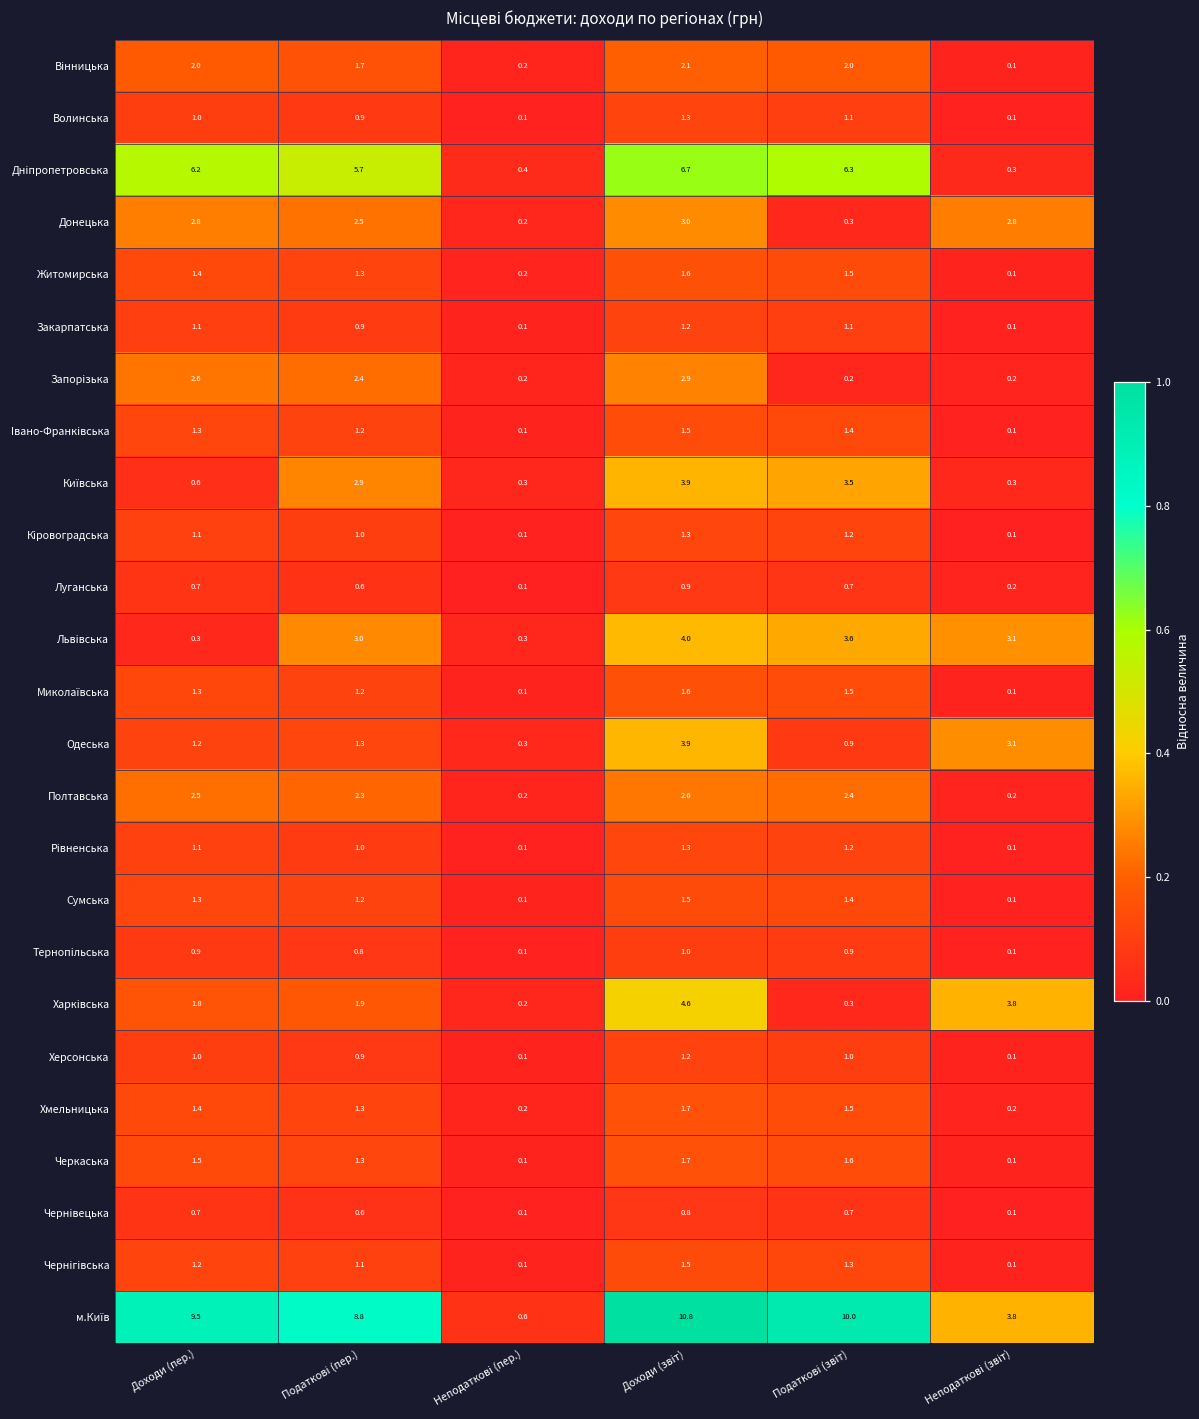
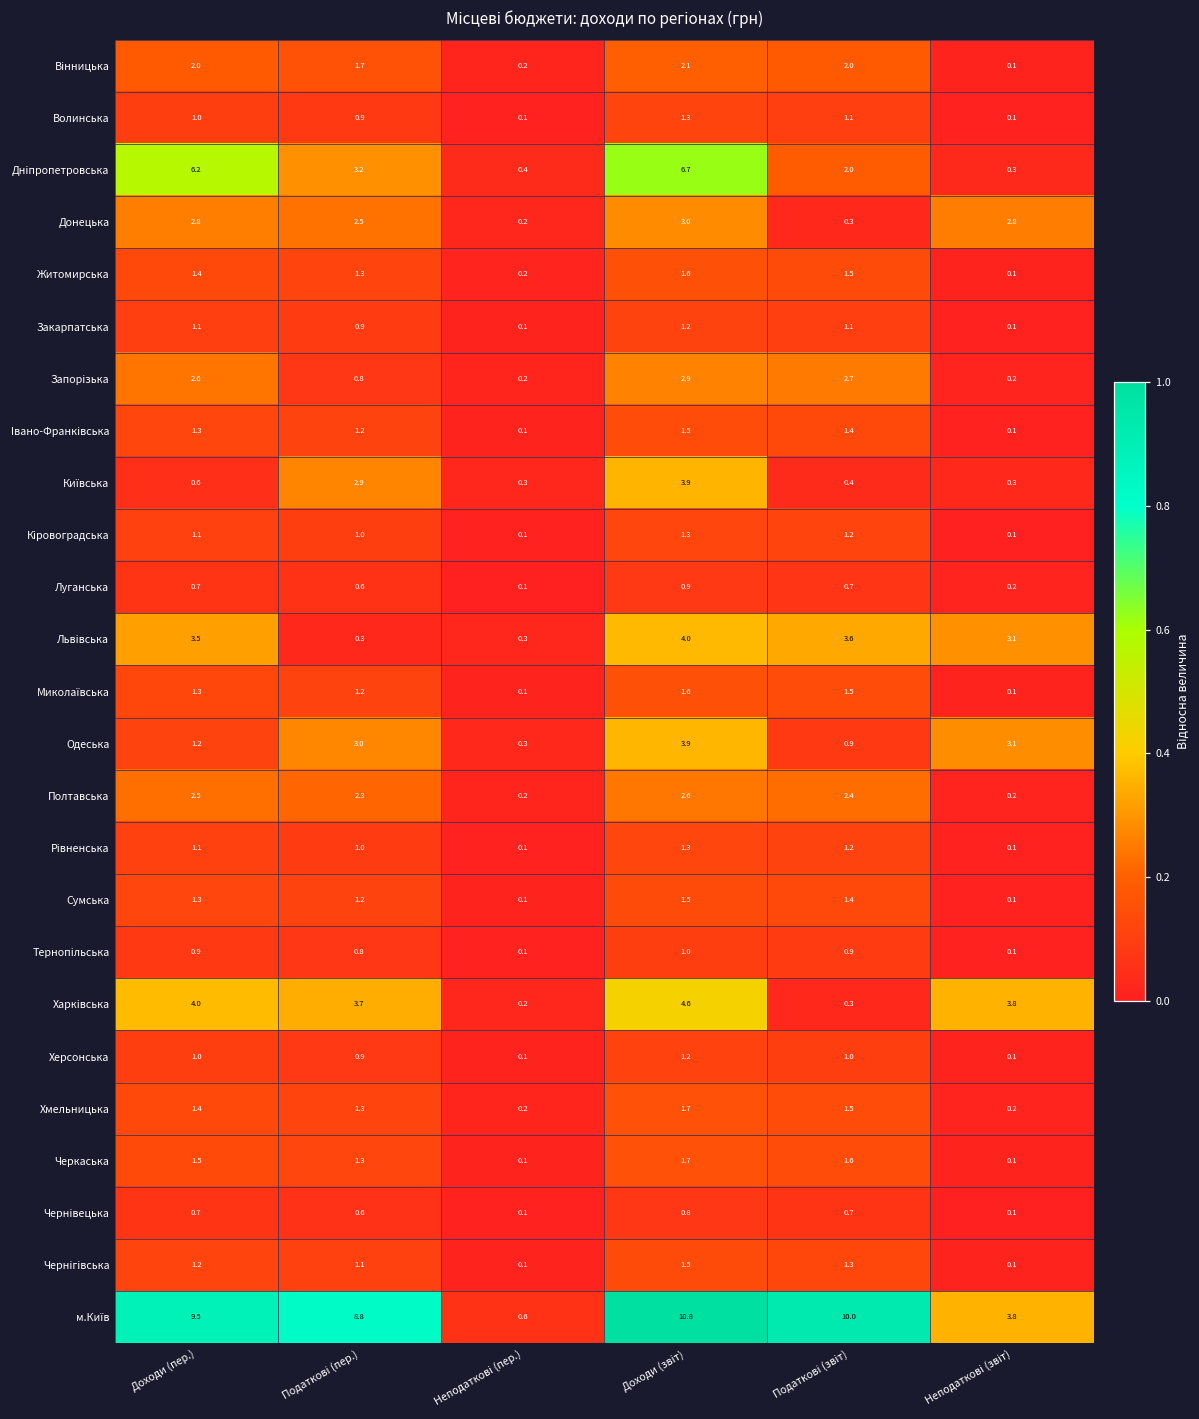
Дніпропетровська, Податкові (пер.): 5.7 -> 3.2
Дніпропетровська, Податкові (звіт): 6.3 -> 2.0
Запорізька, Податкові (пер.): 2.4 -> 0.8
Запорізька, Податкові (звіт): 0.2 -> 2.7
Київська, Податкові (звіт): 3.5 -> 0.4
Львівська, Доходи (пер.): 0.3 -> 3.5
Львівська, Податкові (пер.): 3.0 -> 0.3
Одеська, Податкові (пер.): 1.3 -> 3.0
Харківська, Доходи (пер.): 1.8 -> 4.0
Харківська, Податкові (пер.): 1.9 -> 3.7
